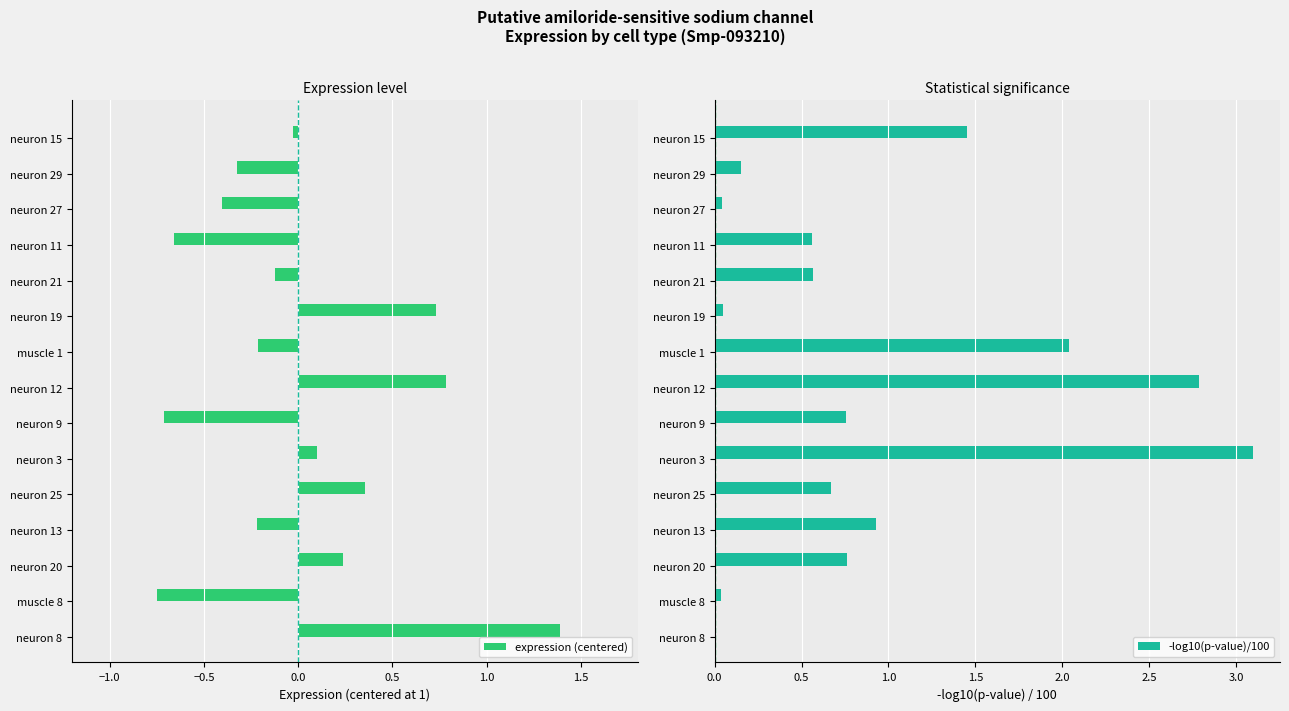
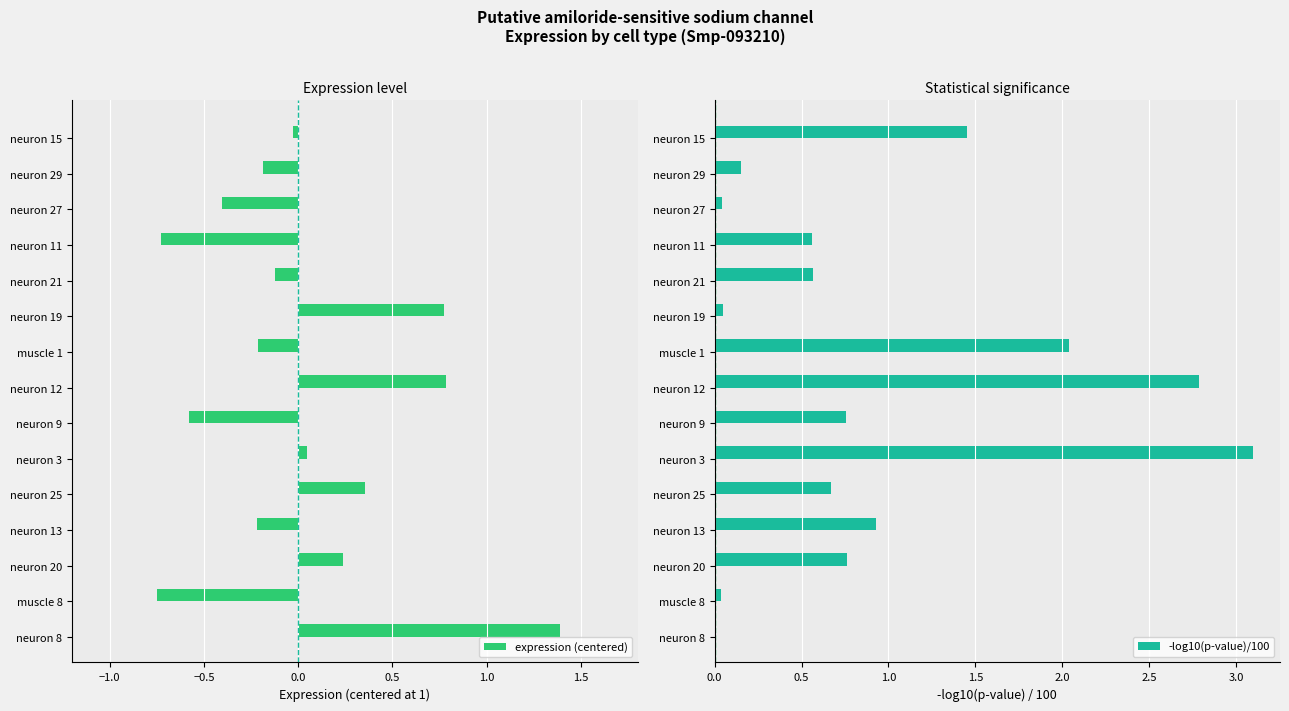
Expression level, neuron 29: -0.33 -> -0.19
Expression level, neuron 11: -0.66 -> -0.73
Expression level, neuron 19: 0.73 -> 0.78
Expression level, neuron 9: -0.71 -> -0.58
Expression level, neuron 3: 0.10 -> 0.04
